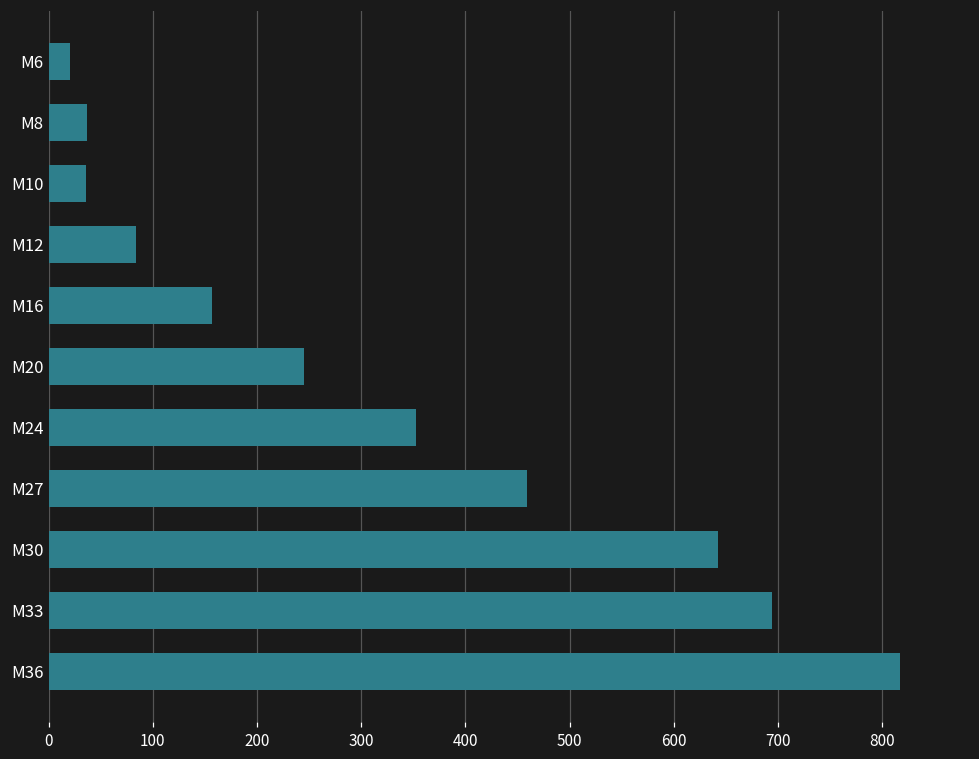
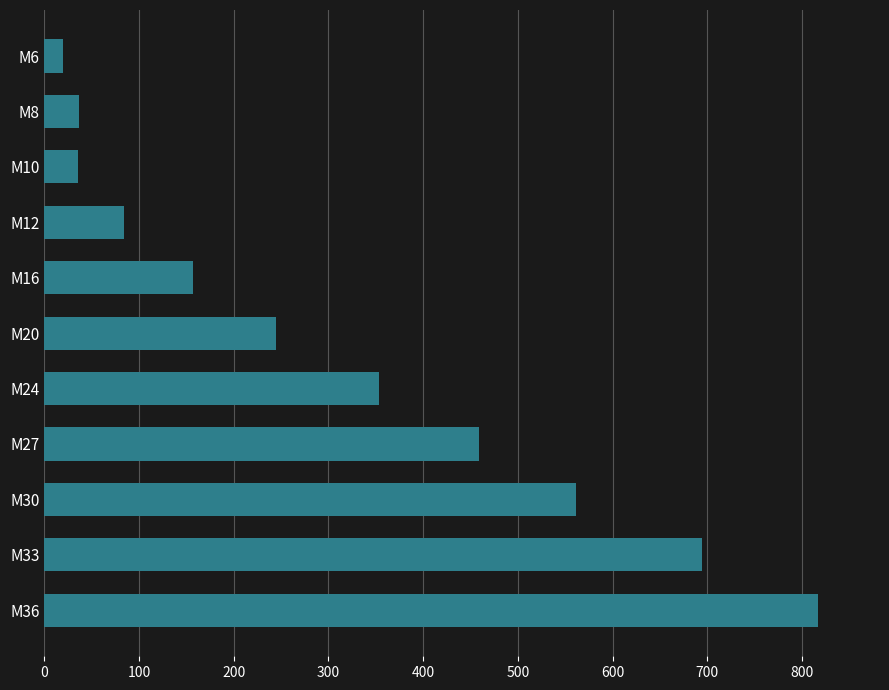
M30: 640 -> 560
